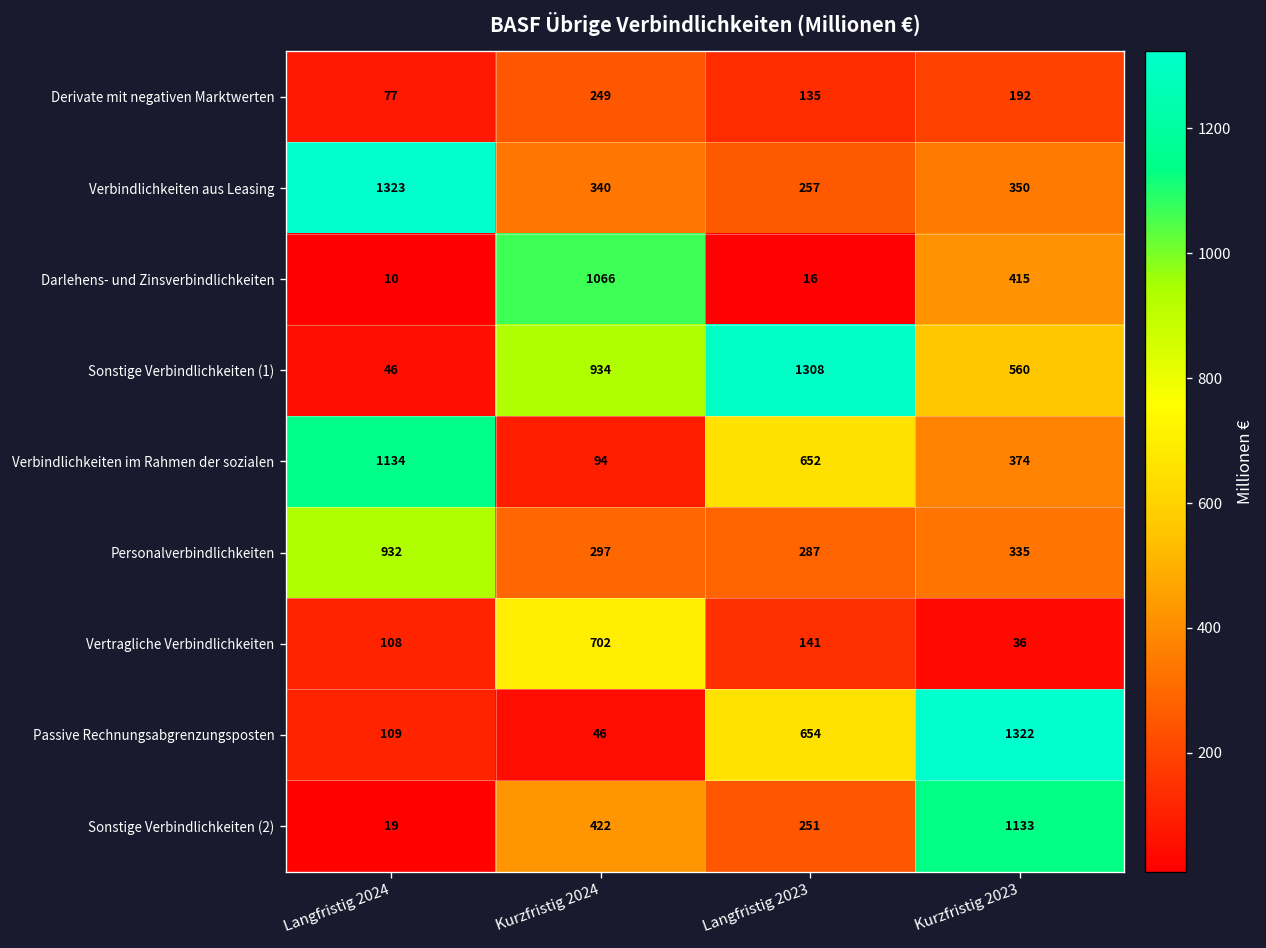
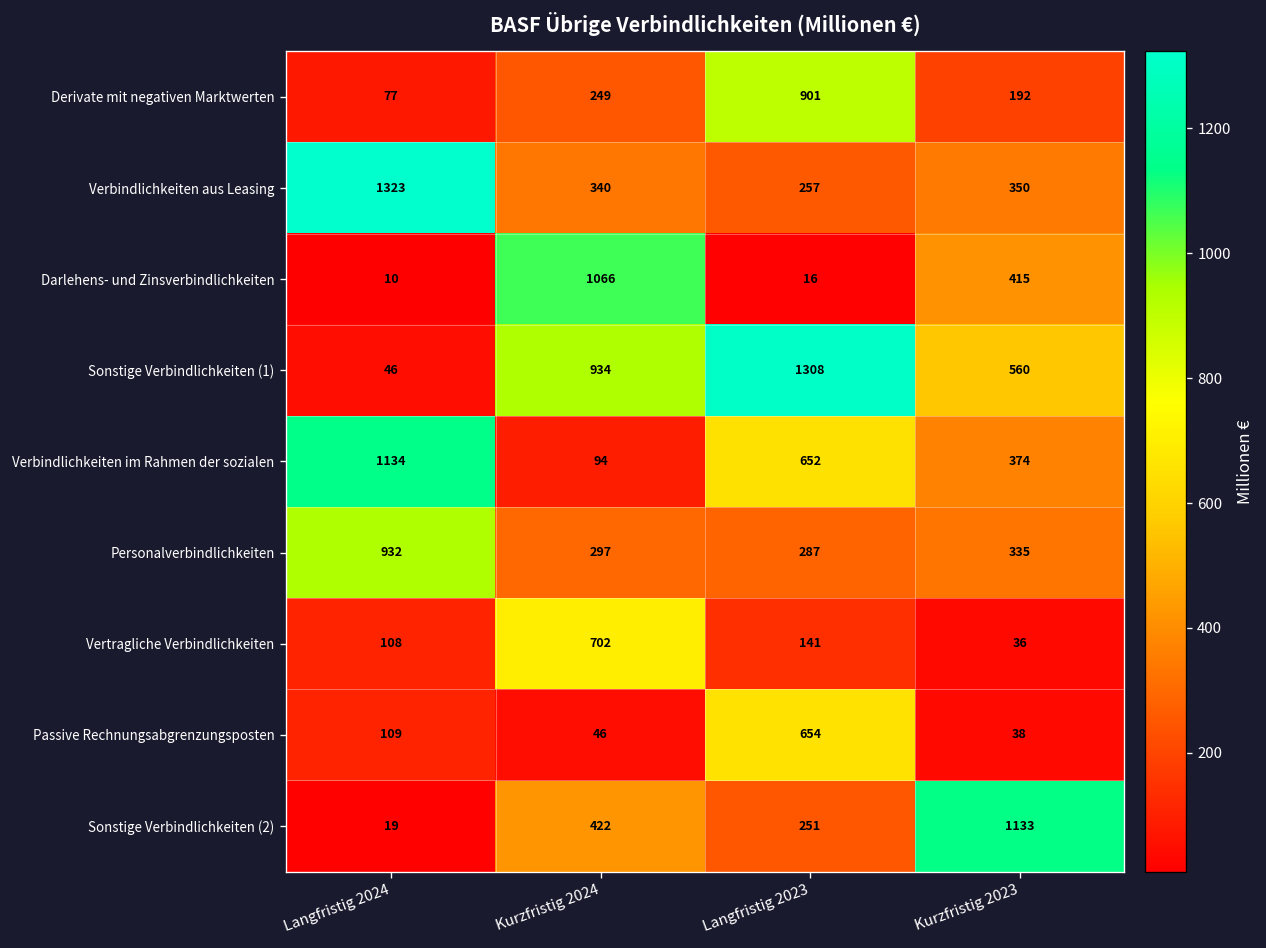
Derivate mit negativen Marktwerten, Langfristig 2023: 135 -> 901
Passive Rechnungsabgrenzungsposten, Kurzfristig 2023: 1322 -> 38
